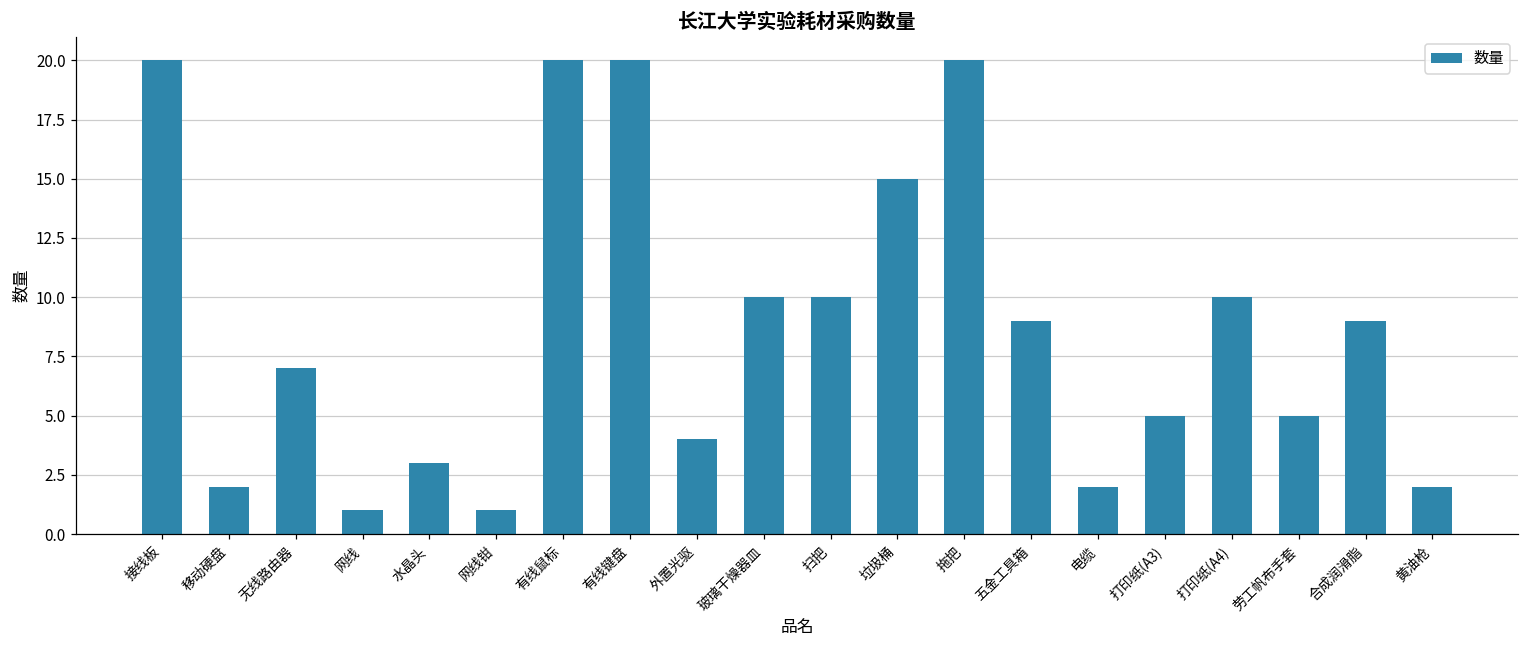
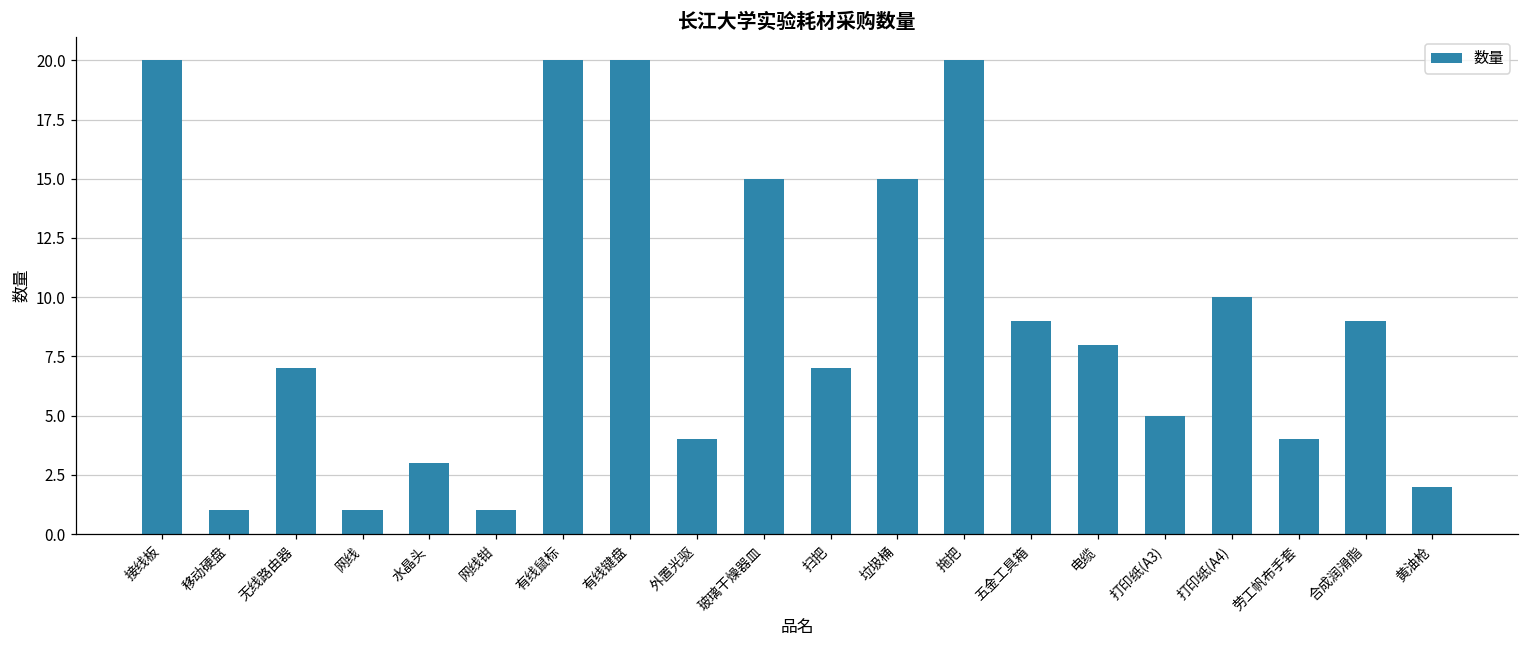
移动硬盘: 2 -> 1
玻璃干燥器皿: 10 -> 15
扫把: 10 -> 7
电缆: 2 -> 8
劳工帆布手套: 5 -> 4
